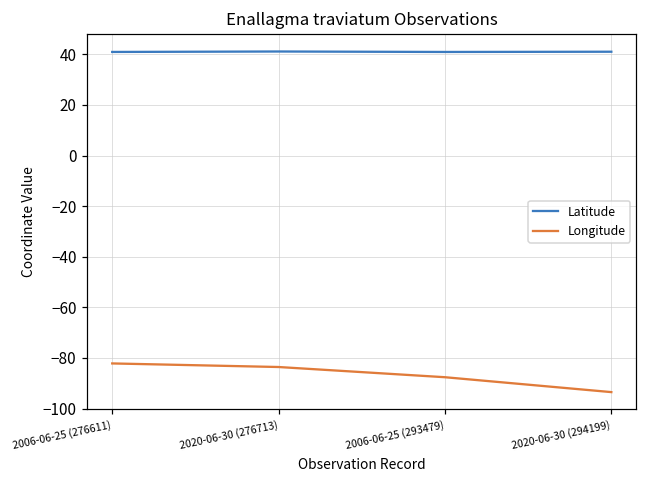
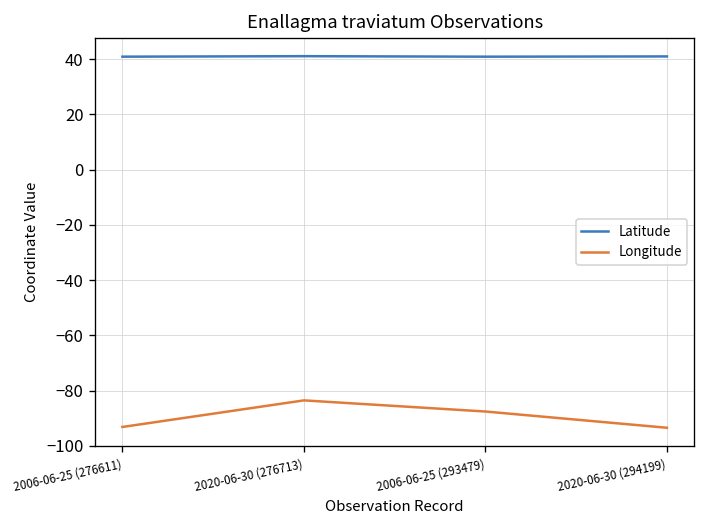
Longitude, 2006-06-25 (276611): -82 -> -93
